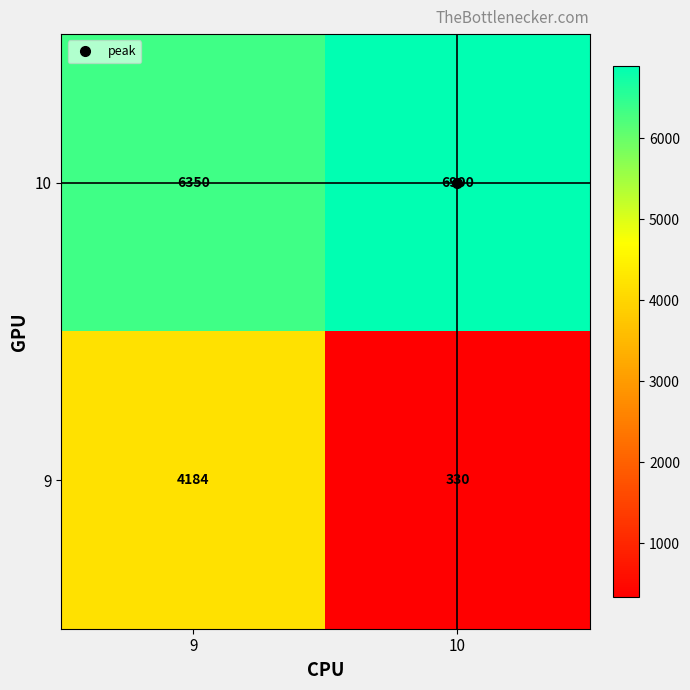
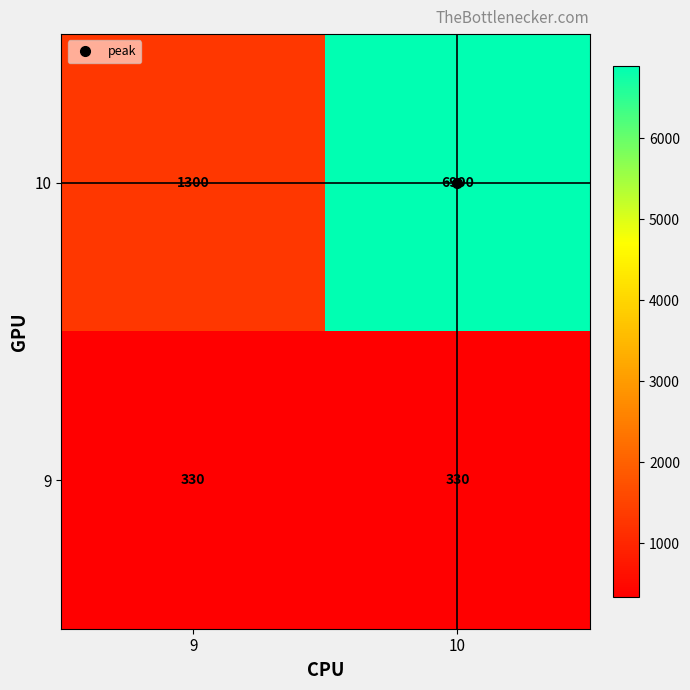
10, 9: 6350 -> 1300
9, 9: 4184 -> 330
